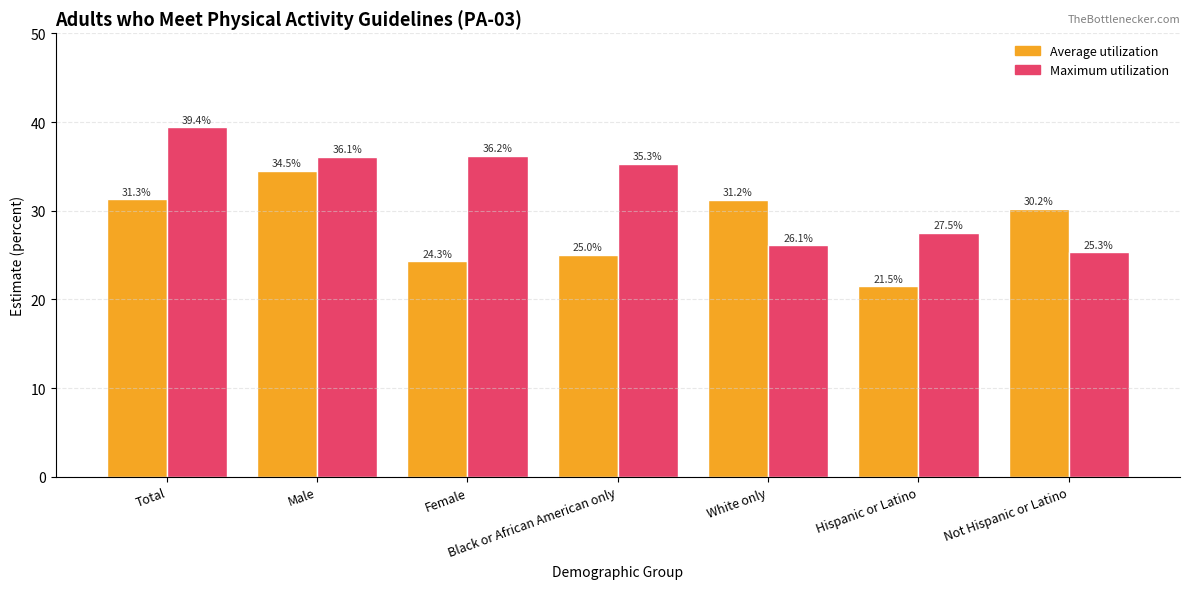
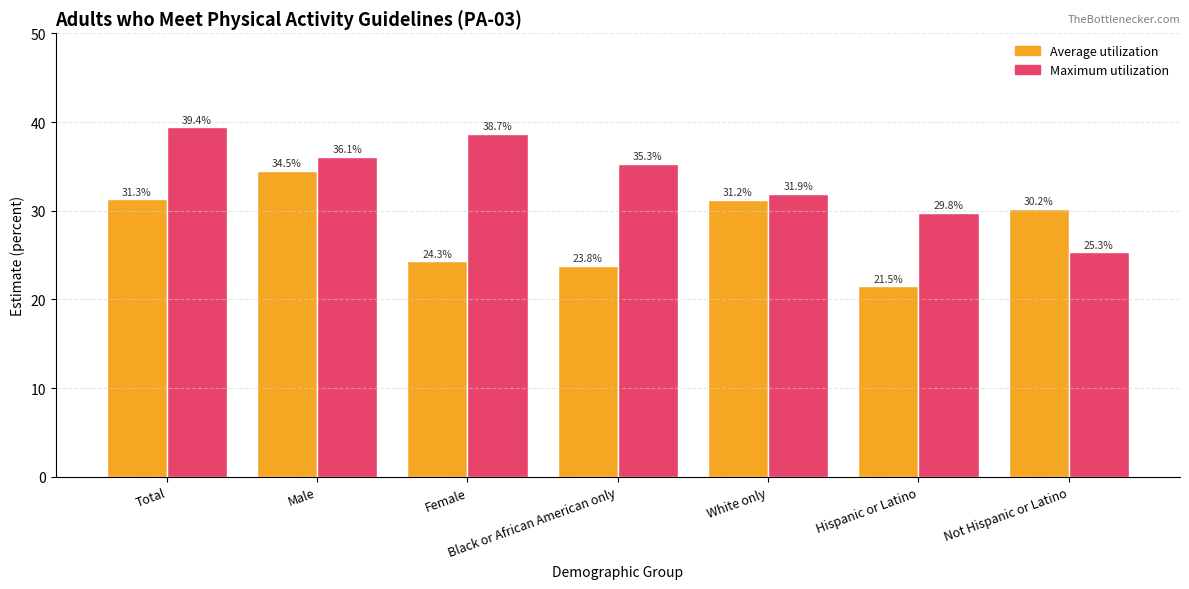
Maximum utilization, Female: 36.2% -> 38.7%
Average utilization, Black or African American only: 25.0% -> 23.8%
Maximum utilization, White only: 26.1% -> 31.9%
Maximum utilization, Hispanic or Latino: 27.5% -> 29.8%
